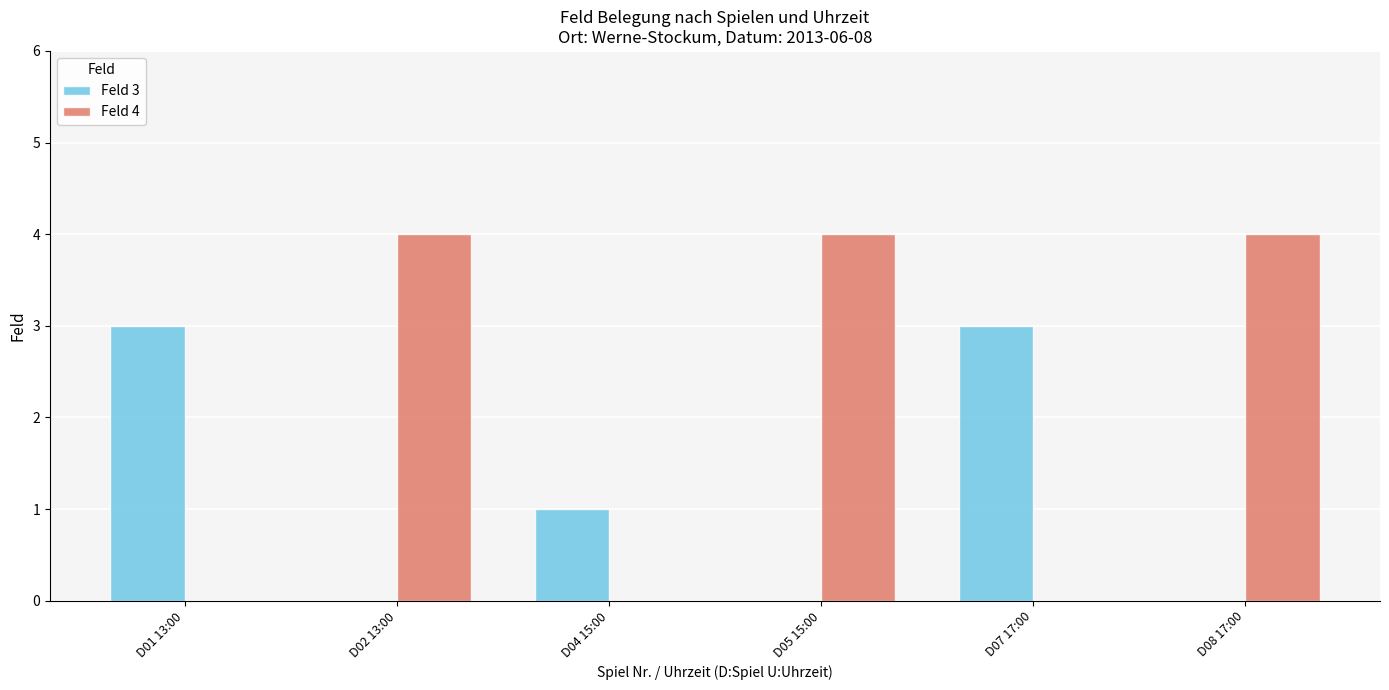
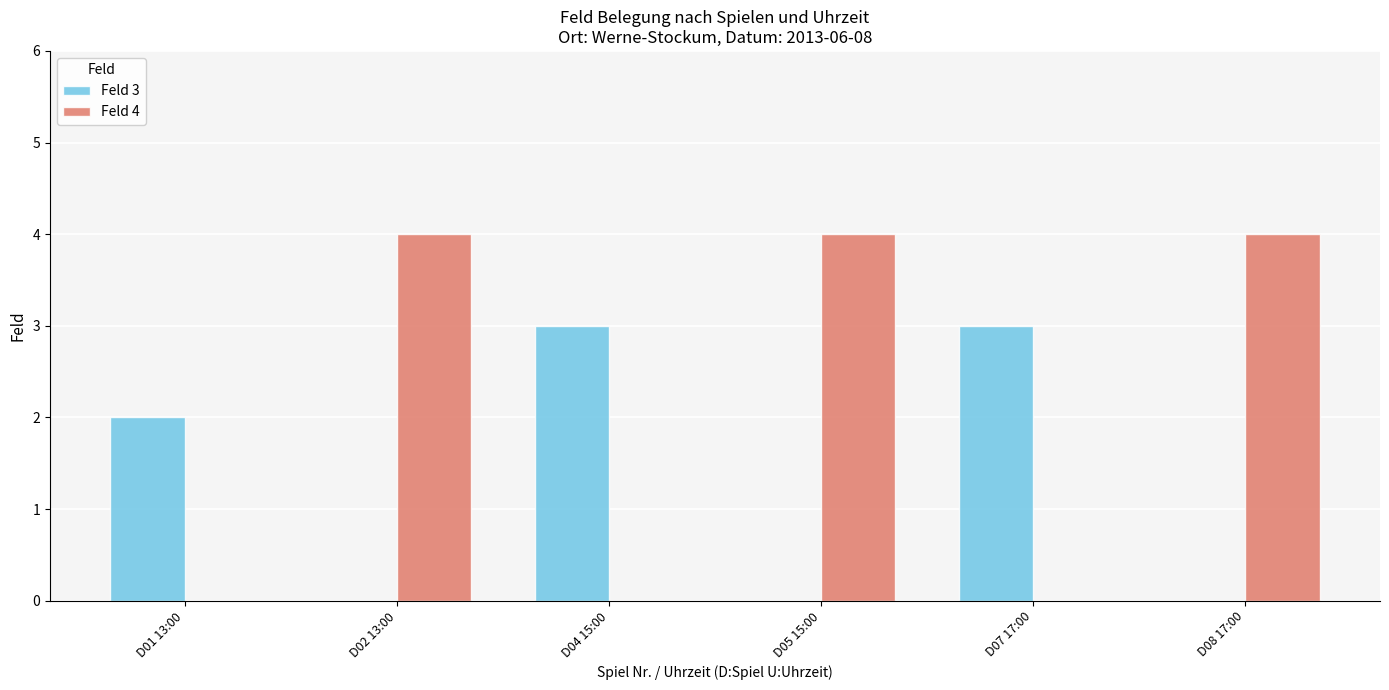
Feld 3, D01 13:00: 3 -> 2
Feld 3, D04 15:00: 1 -> 3
